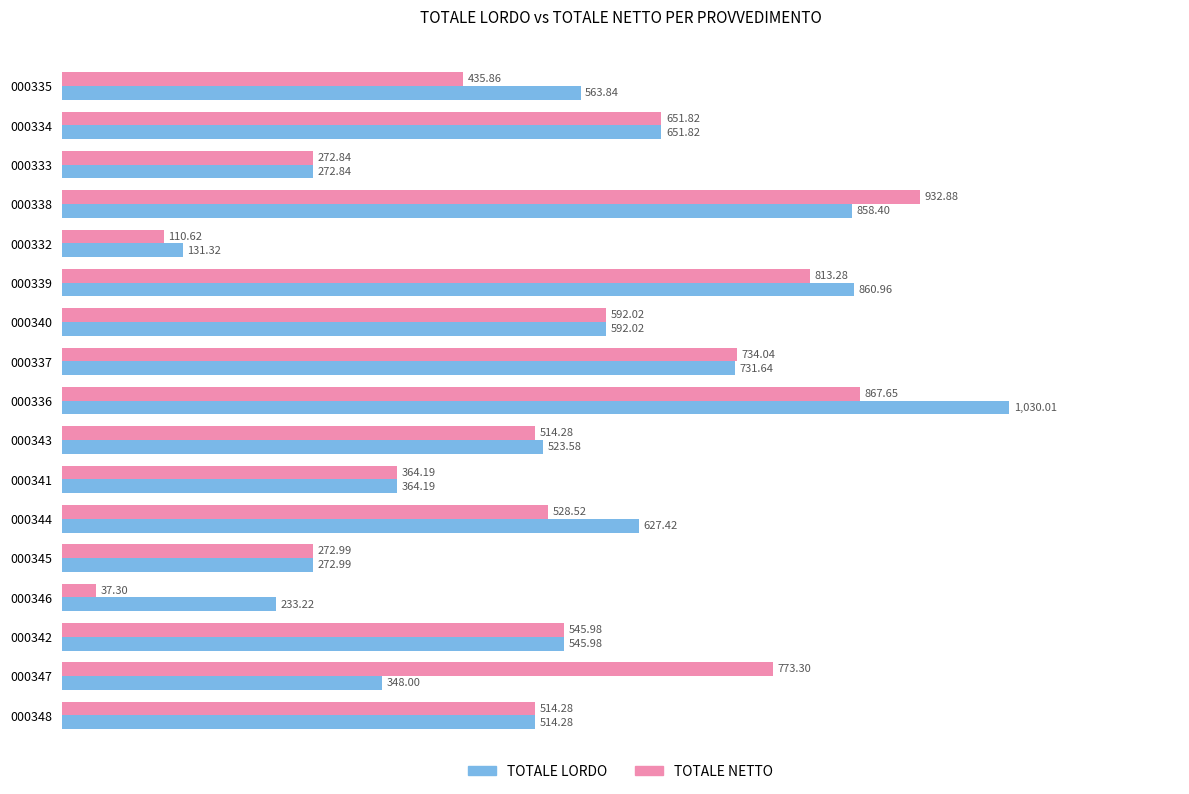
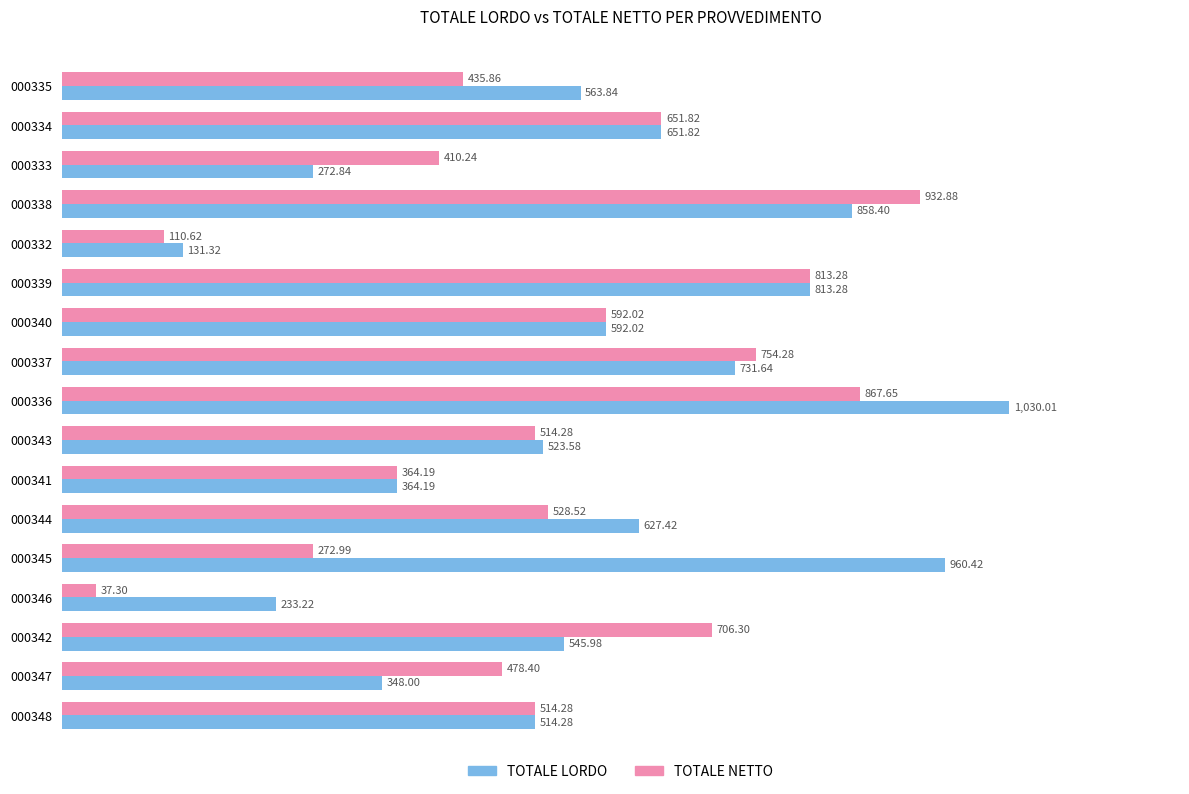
TOTALE NETTO, 000333: 272.84 -> 410.24
TOTALE LORDO, 000339: 860.96 -> 813.28
TOTALE NETTO, 000337: 734.04 -> 754.28
TOTALE LORDO, 000345: 272.99 -> 960.42
TOTALE NETTO, 000342: 545.98 -> 706.30
TOTALE NETTO, 000347: 773.30 -> 478.40
